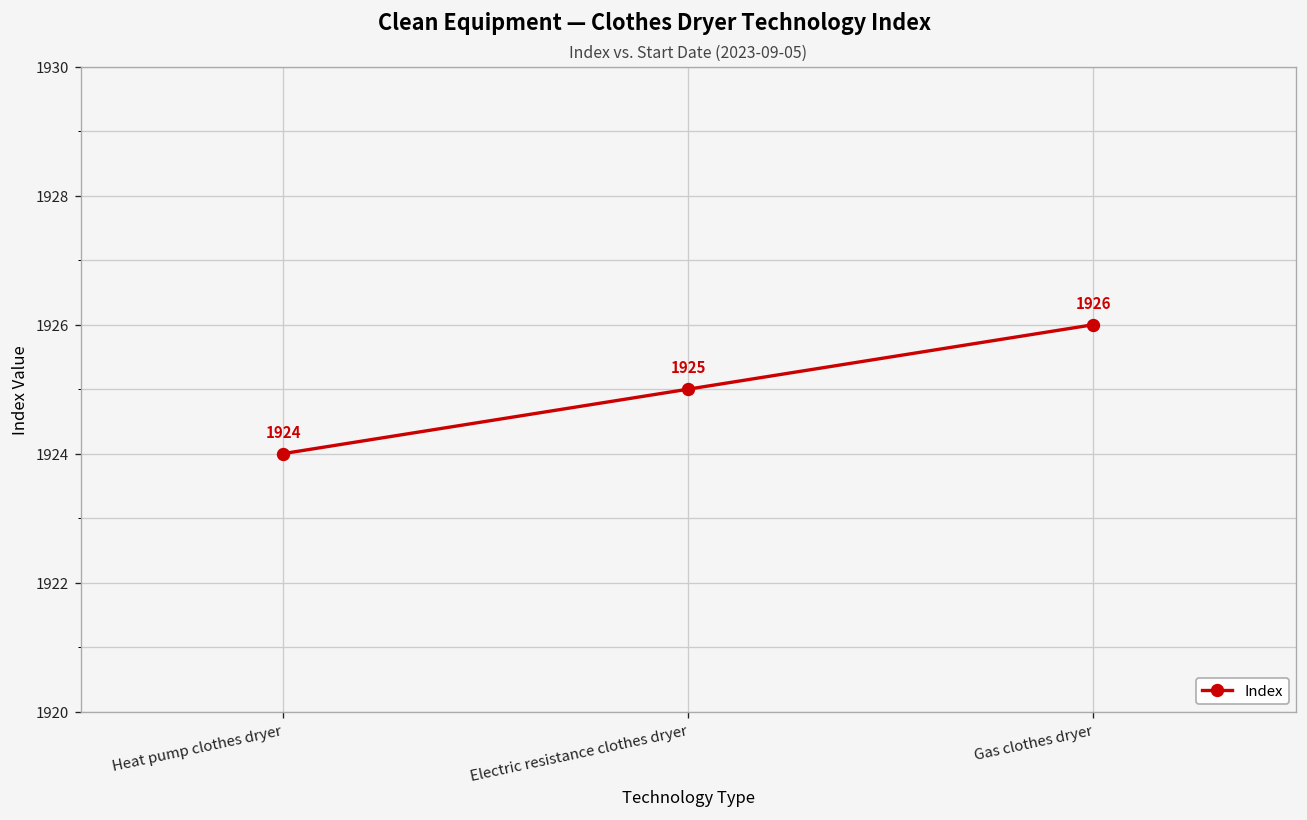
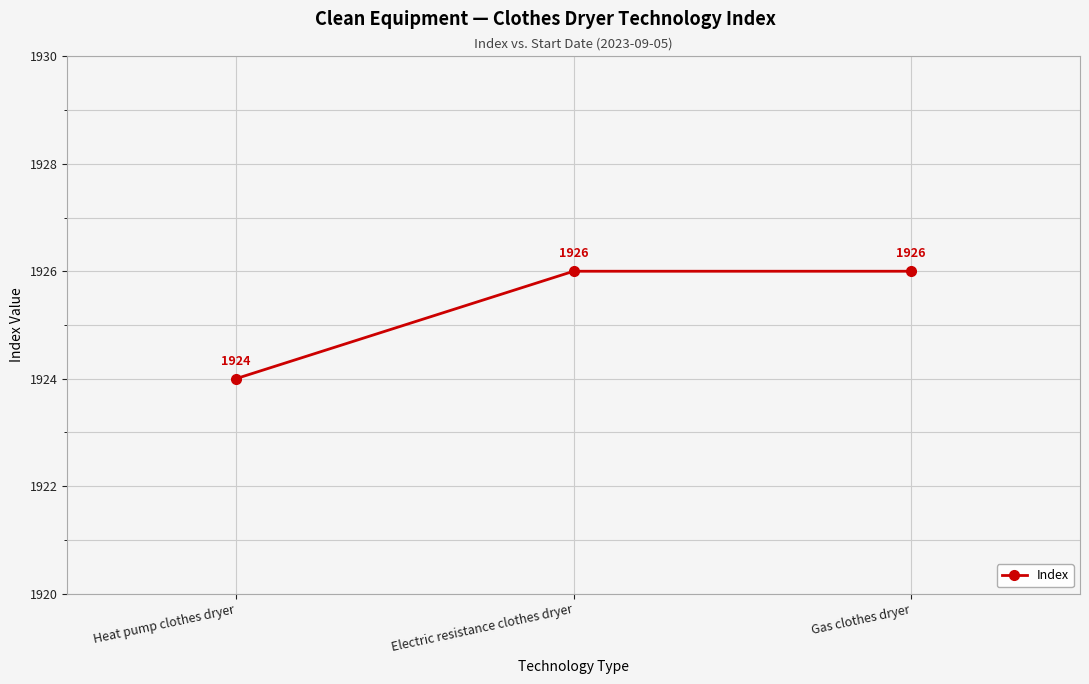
Electric resistance clothes dryer: 1925 -> 1926
